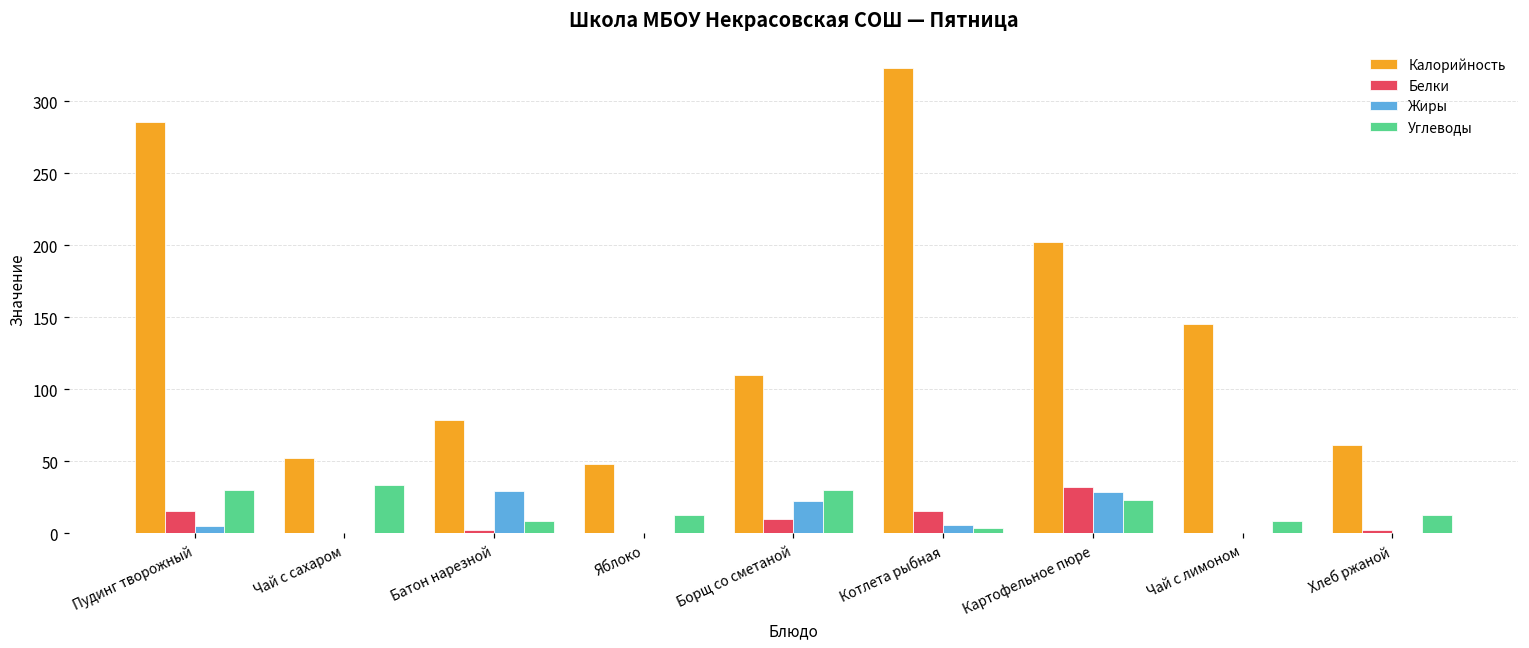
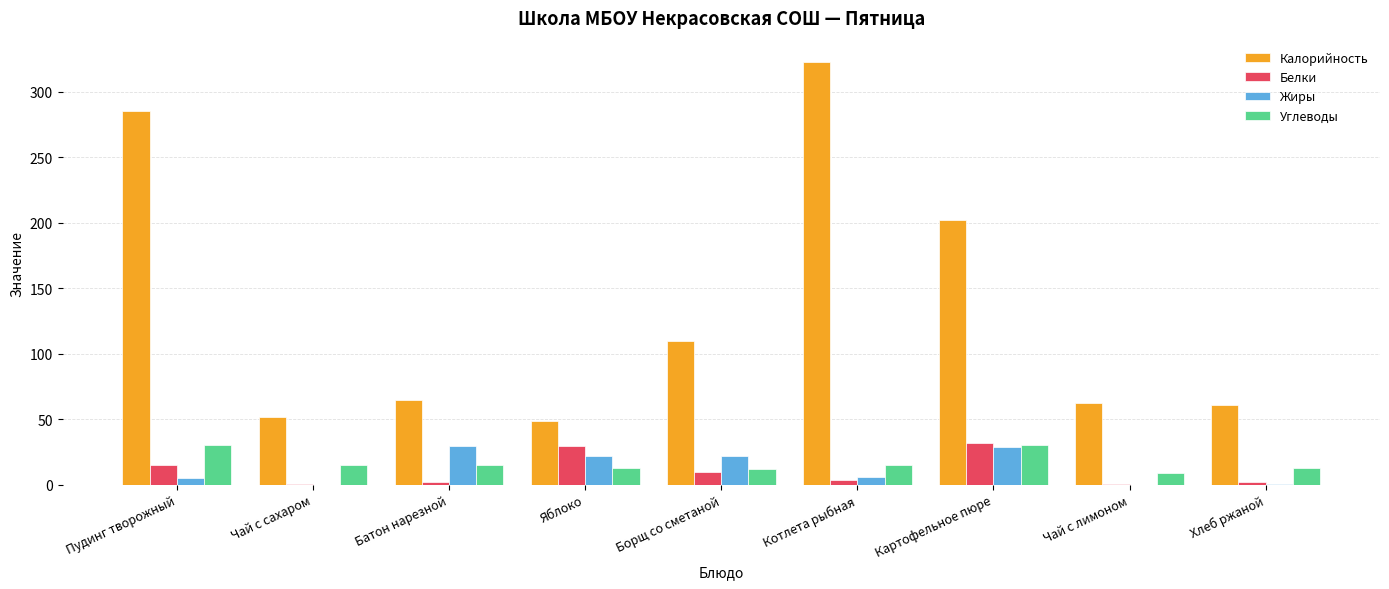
Углеводы, Чай с сахаром: 34 -> 15
Калорийность, Батон нарезной: 79 -> 64
Углеводы, Батон нарезной: 9 -> 15
Белки, Яблоко: 1 -> 29
Жиры, Яблоко: 1 -> 22
Углеводы, Борщ со сметаной: 30 -> 12
Белки, Котлета рыбная: 15 -> 3
Углеводы, Котлета рыбная: 4 -> 15
Углеводы, Картофельное пюре: 23 -> 31
Калорийность, Чай с лимоном: 145 -> 63
